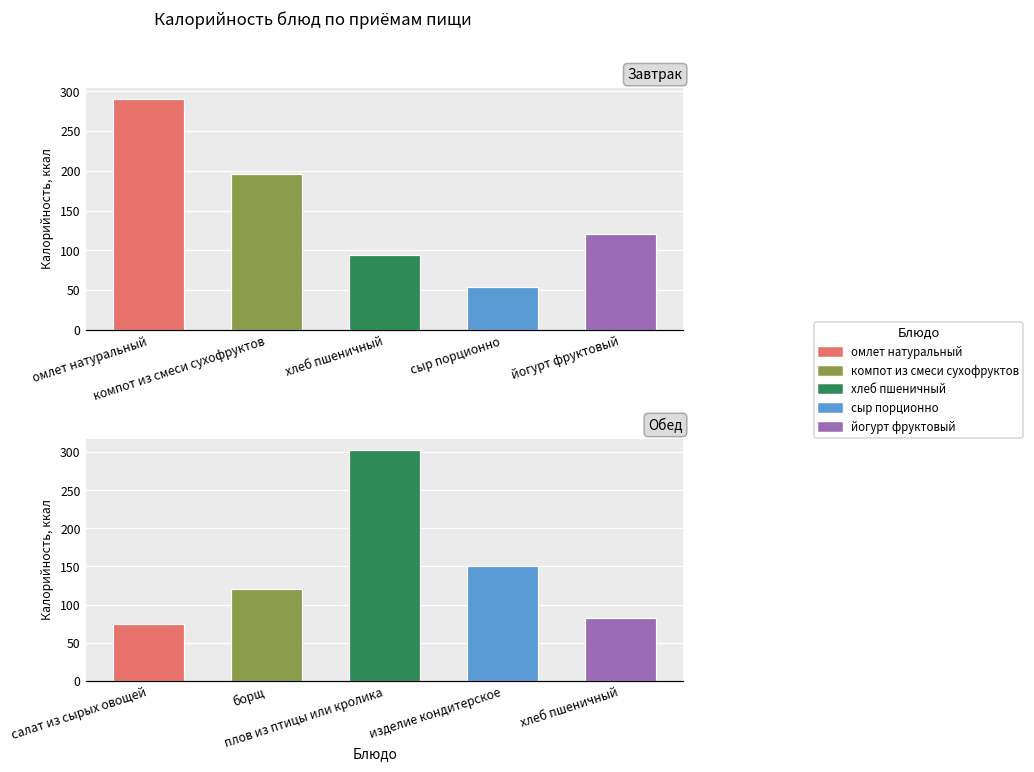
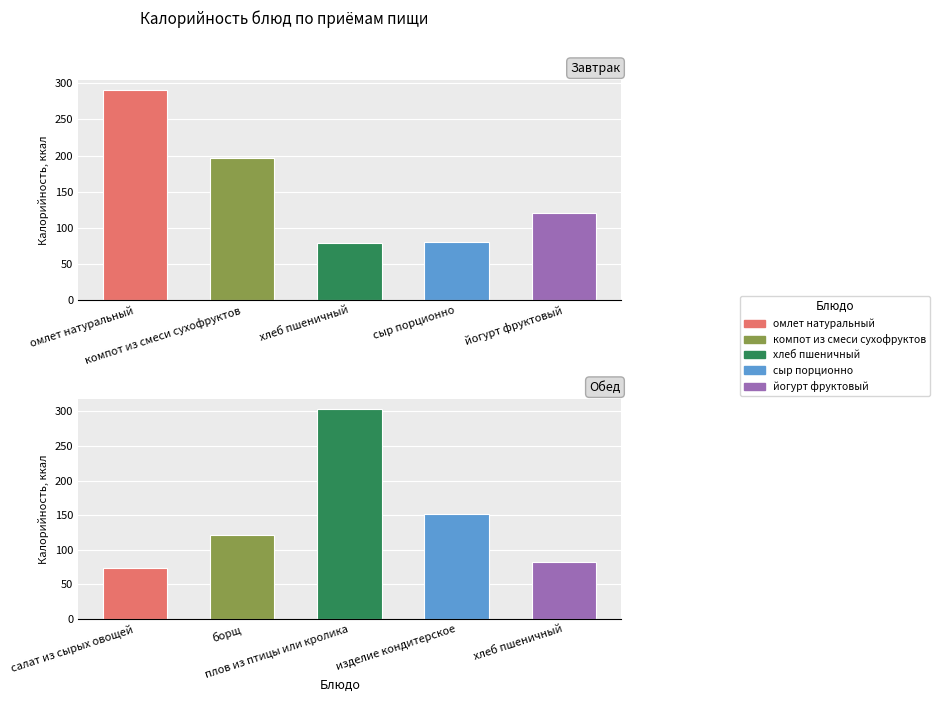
Завтрак, хлеб пшеничный: 90 -> 80
Завтрак, сыр порционно: 50 -> 80
